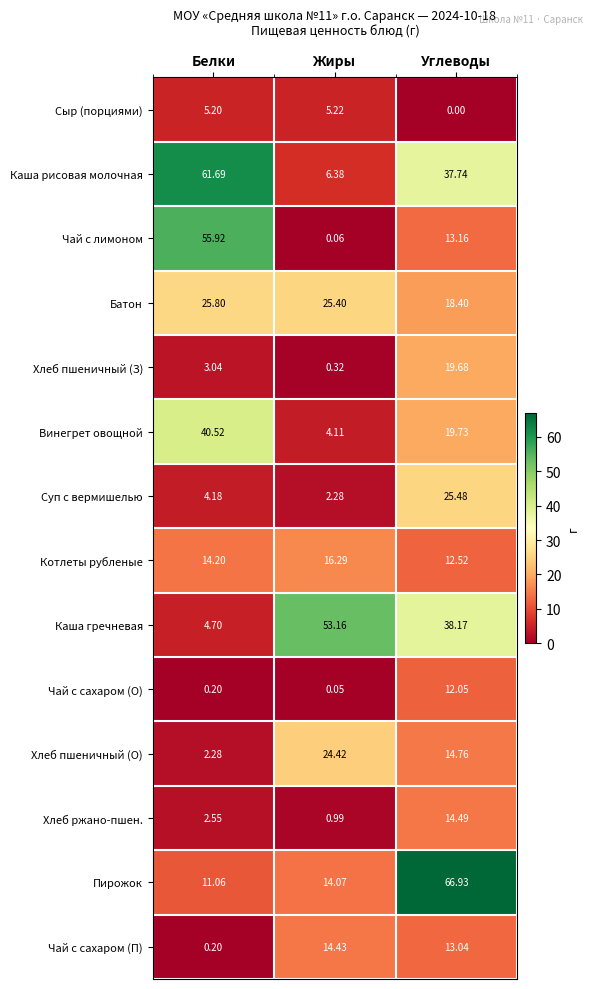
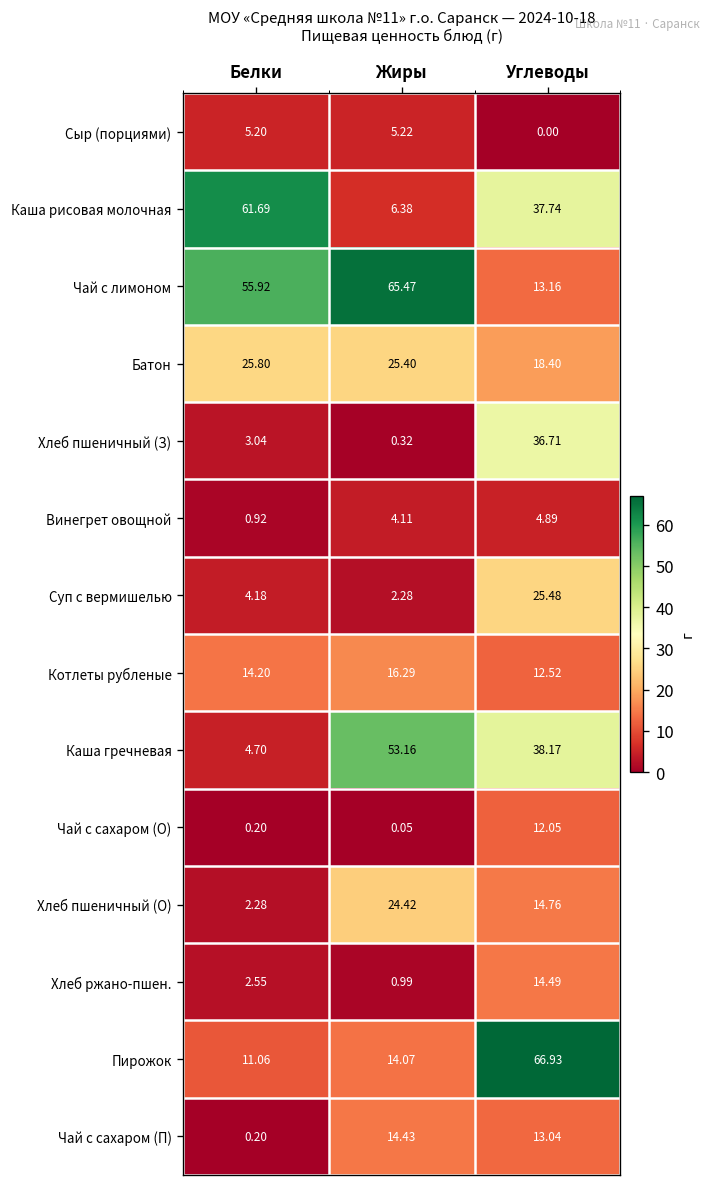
Чай с лимоном, Жиры: 0.06 -> 65.47
Хлеб пшеничный (З), Углеводы: 19.68 -> 36.71
Винегрет овощной, Белки: 40.52 -> 0.92
Винегрет овощной, Углеводы: 19.73 -> 4.89
